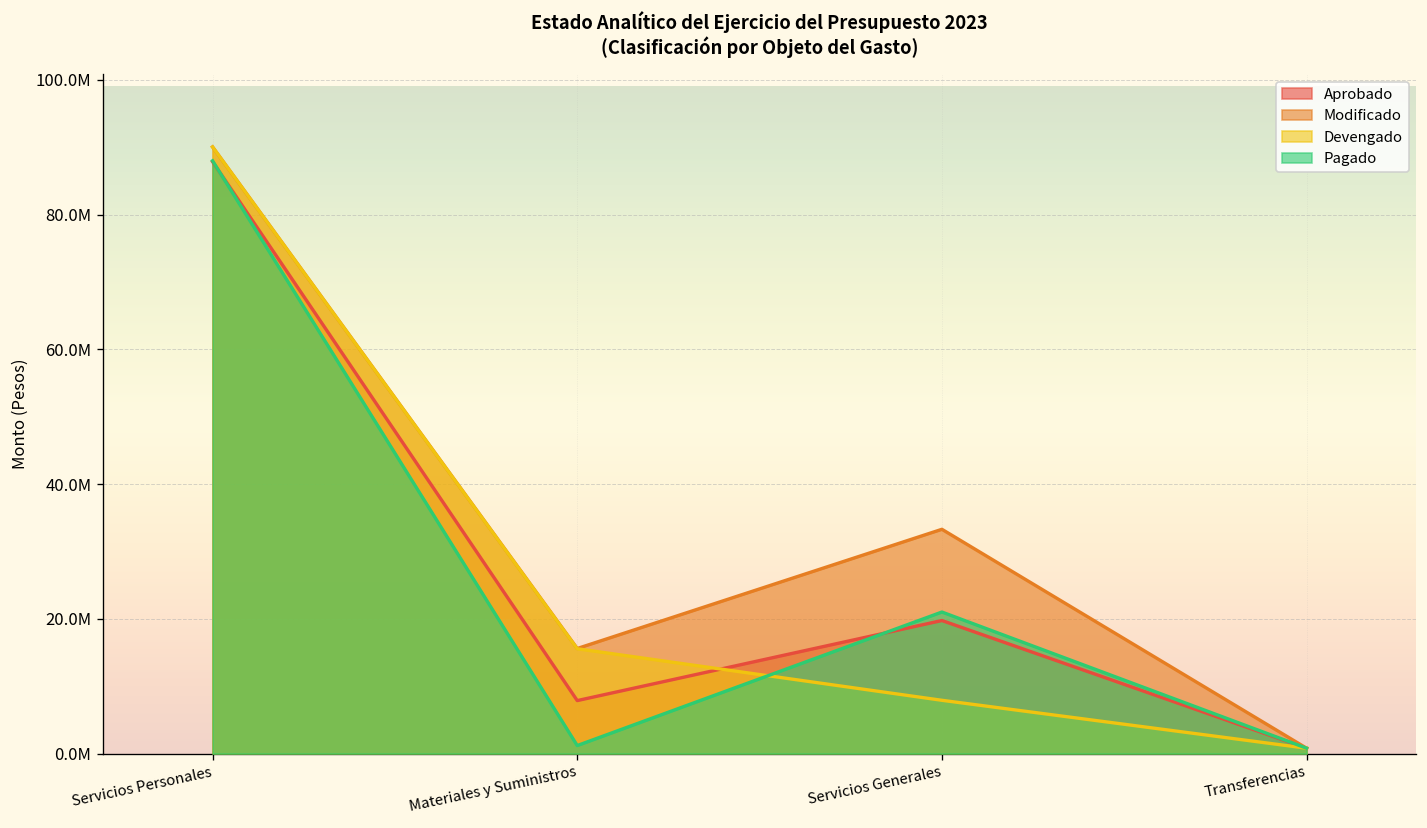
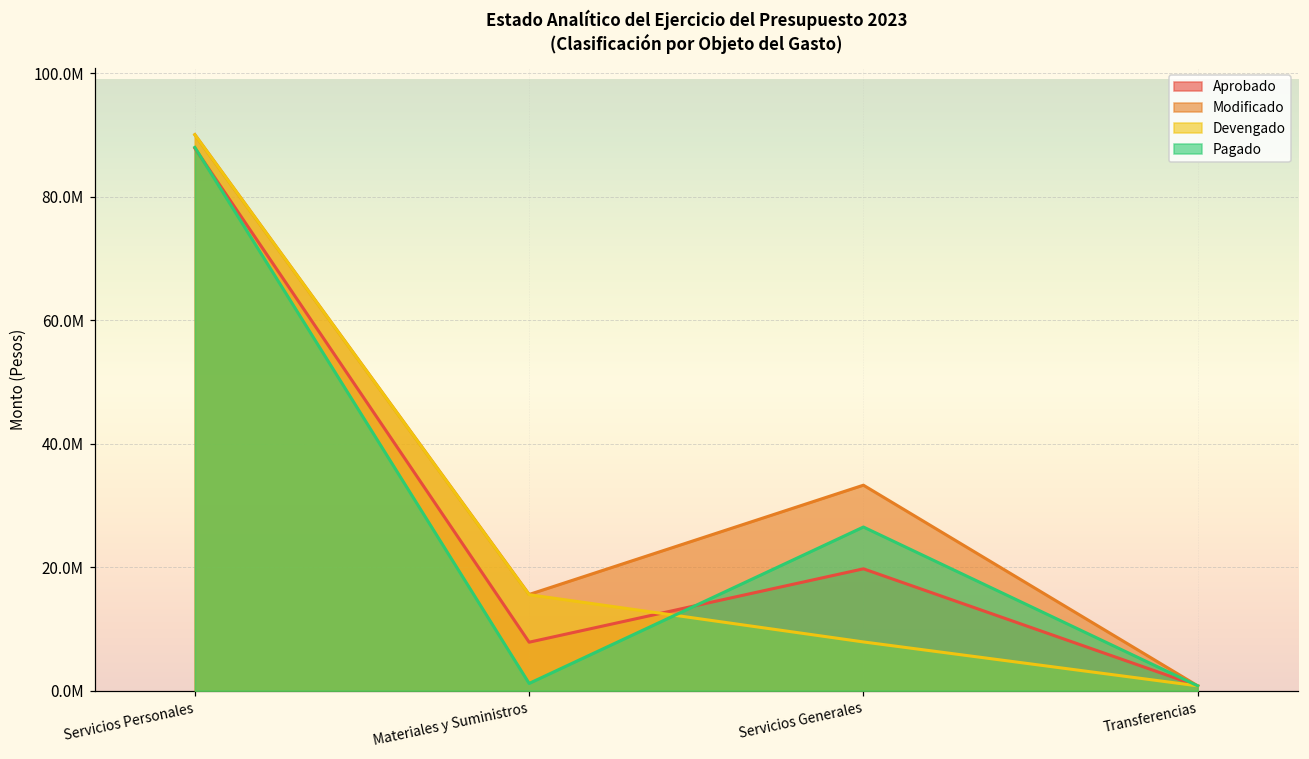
Pagado, Servicios Generales: 21000000 -> 27000000
